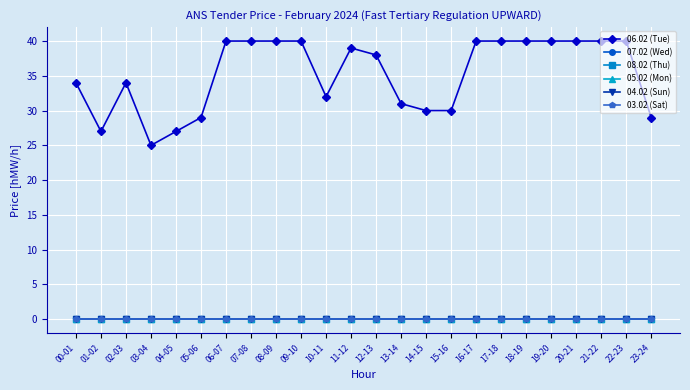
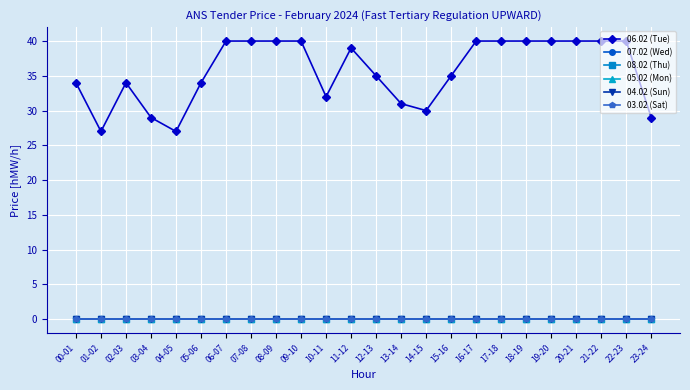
06.02 (Tue), 03-04: 25 -> 29
06.02 (Tue), 05-06: 29 -> 34
06.02 (Tue), 12-13: 38 -> 35
06.02 (Tue), 15-16: 30 -> 35
